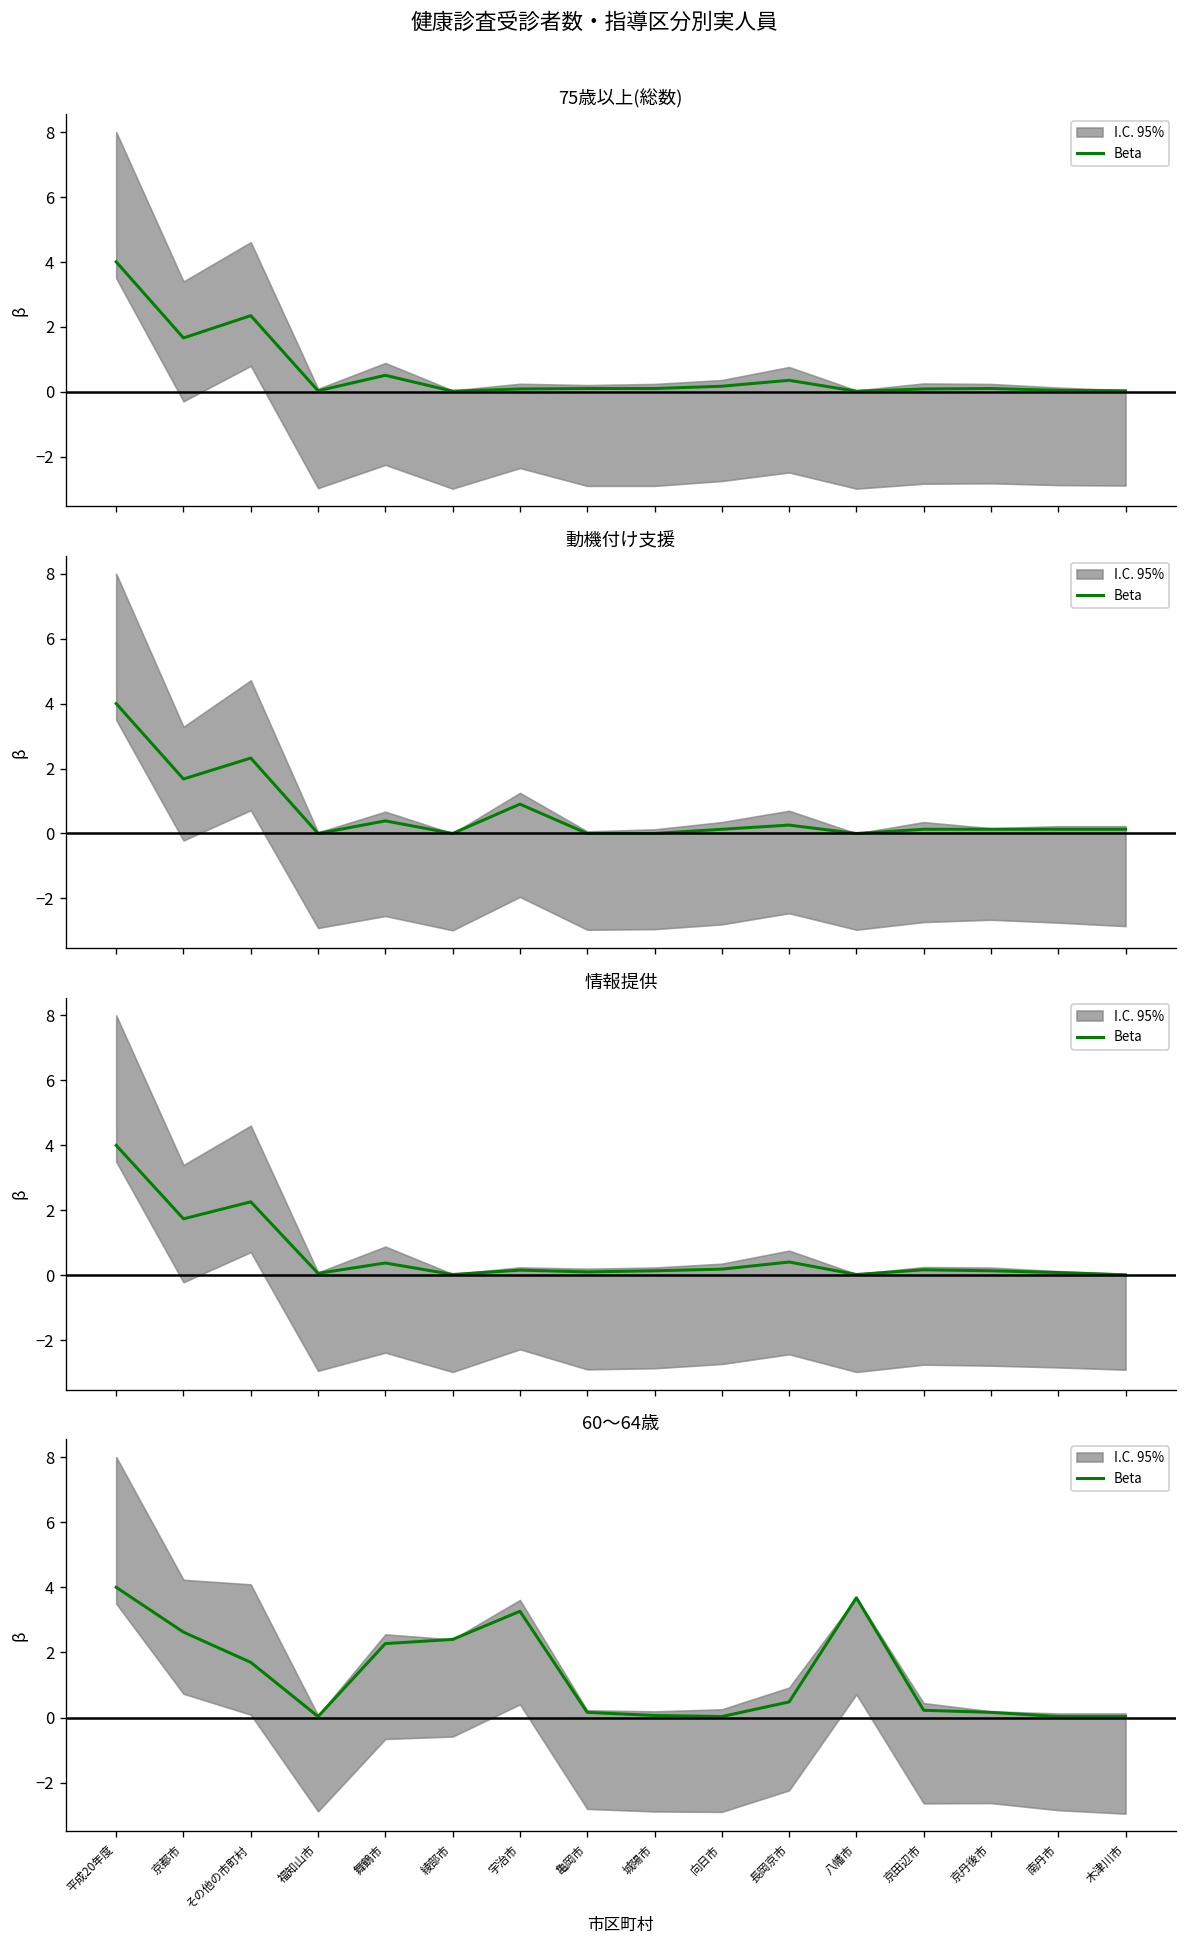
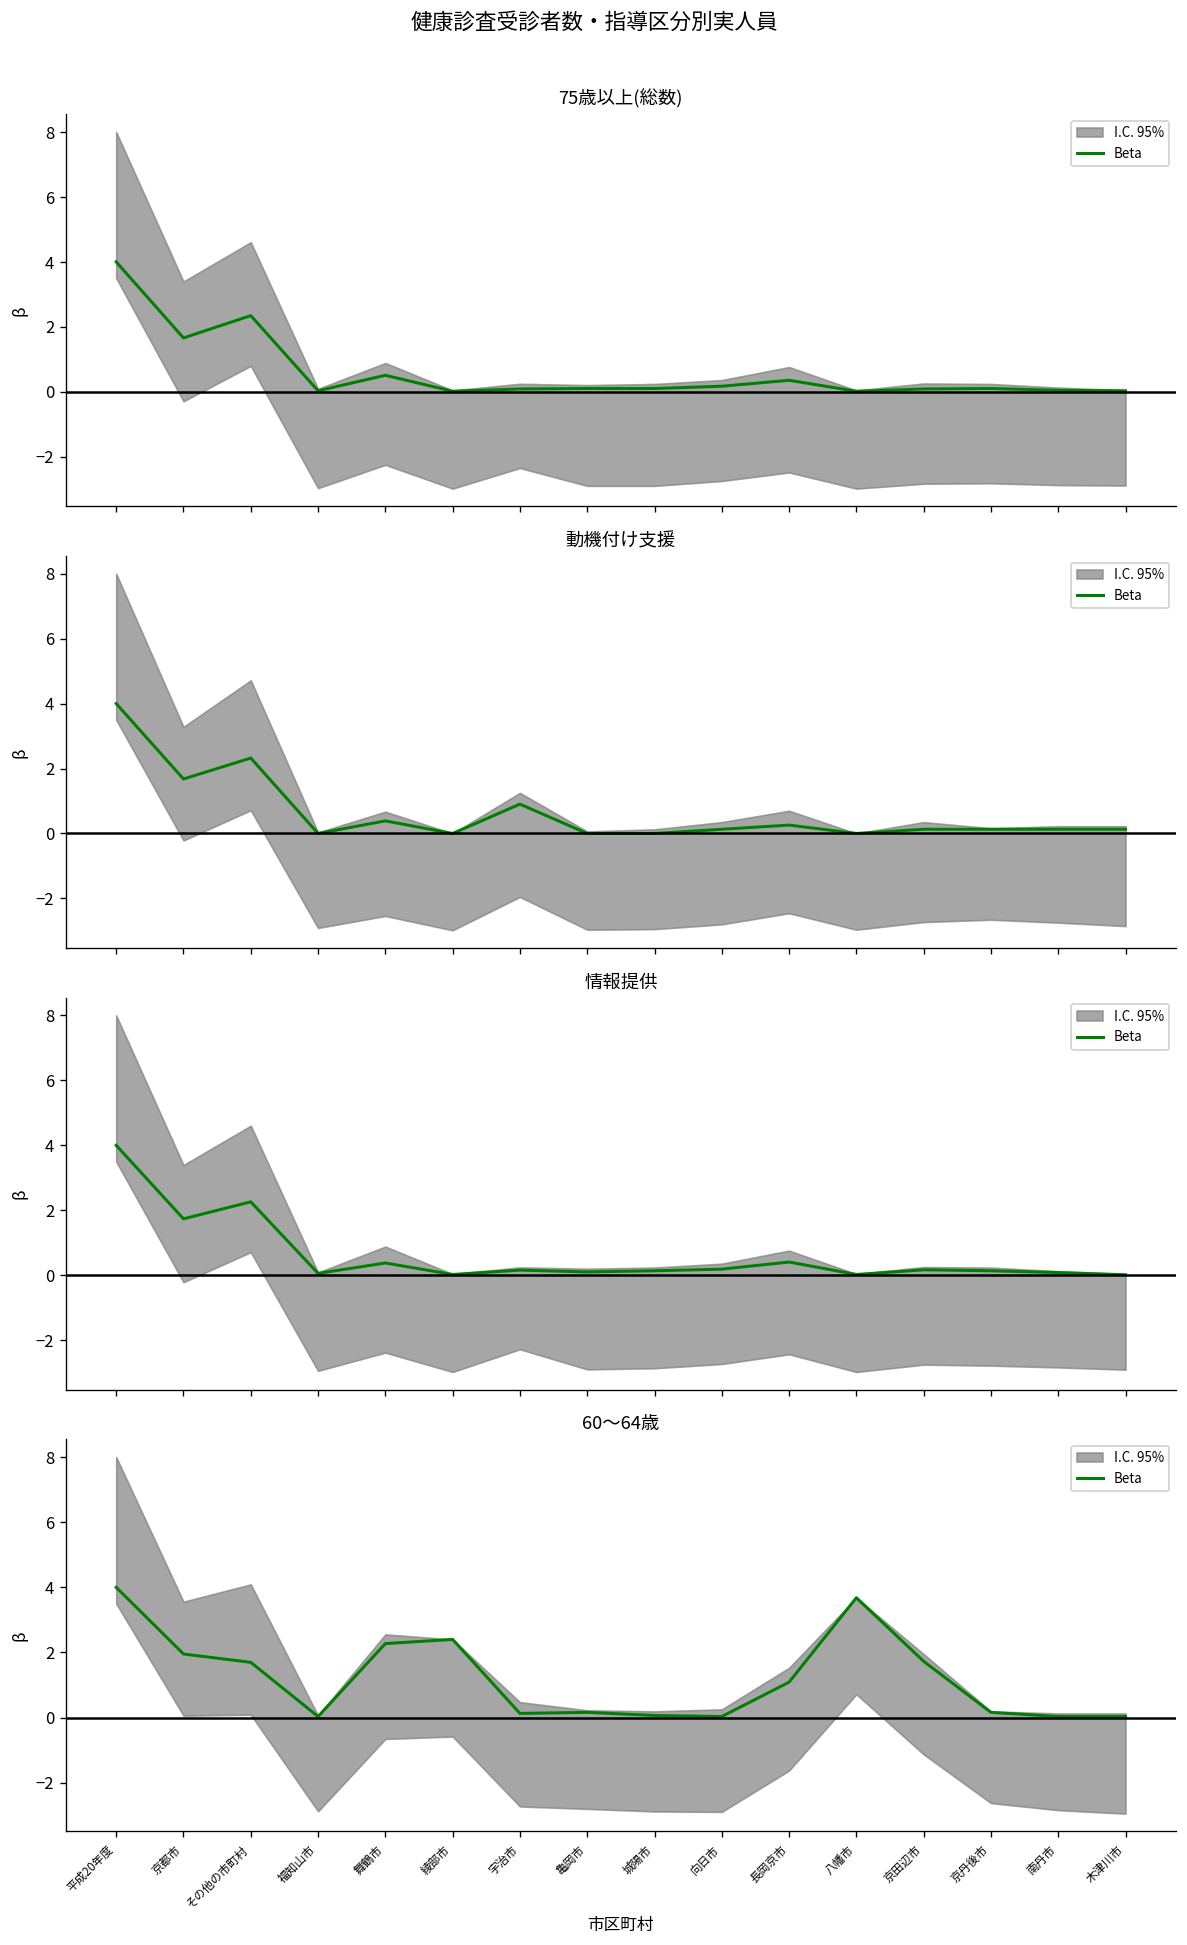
60～64歳, Beta, 京都市: 2.6 -> 2.0
60～64歳, Beta, 宇治市: 3.3 -> 0.1
60～64歳, Beta, 長岡京市: 0.5 -> 1.1
60～64歳, Beta, 京田辺市: 0.2 -> 1.7
